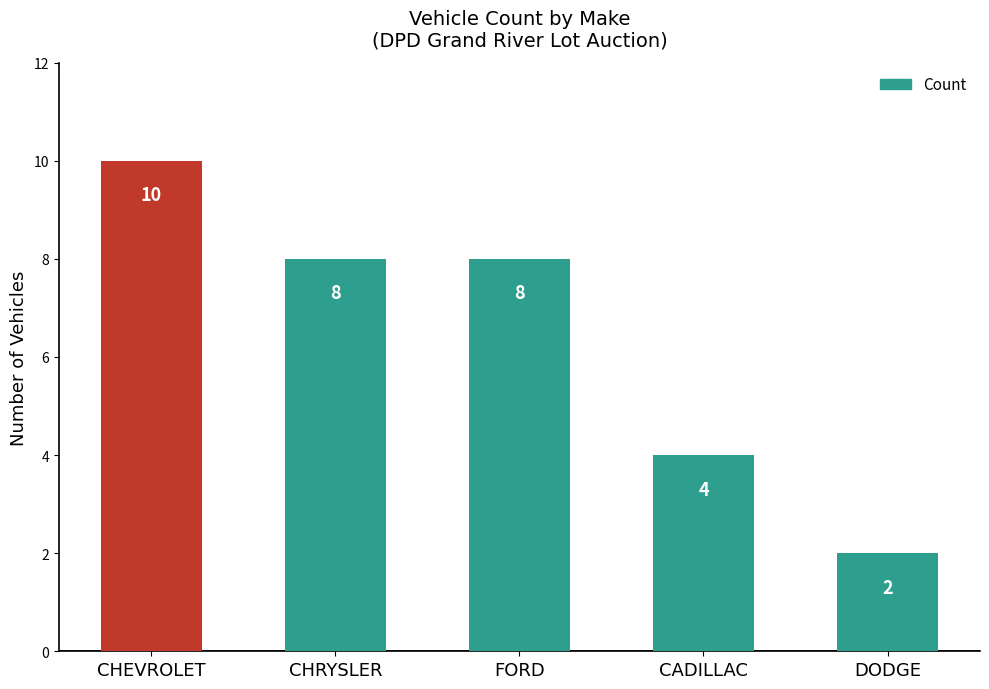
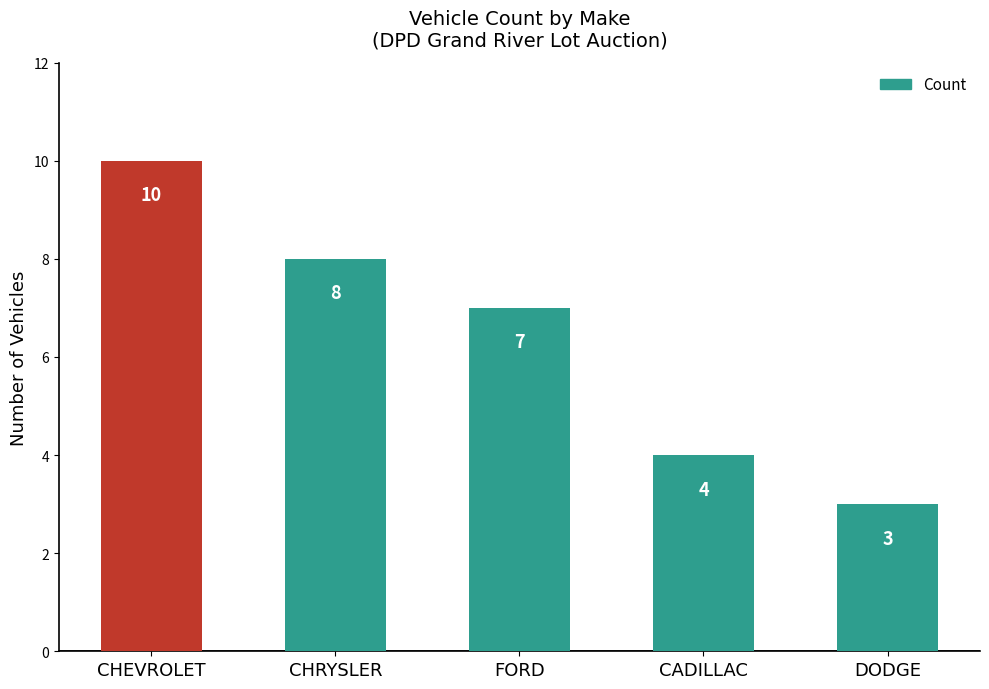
FORD: 8 -> 7
DODGE: 2 -> 3
